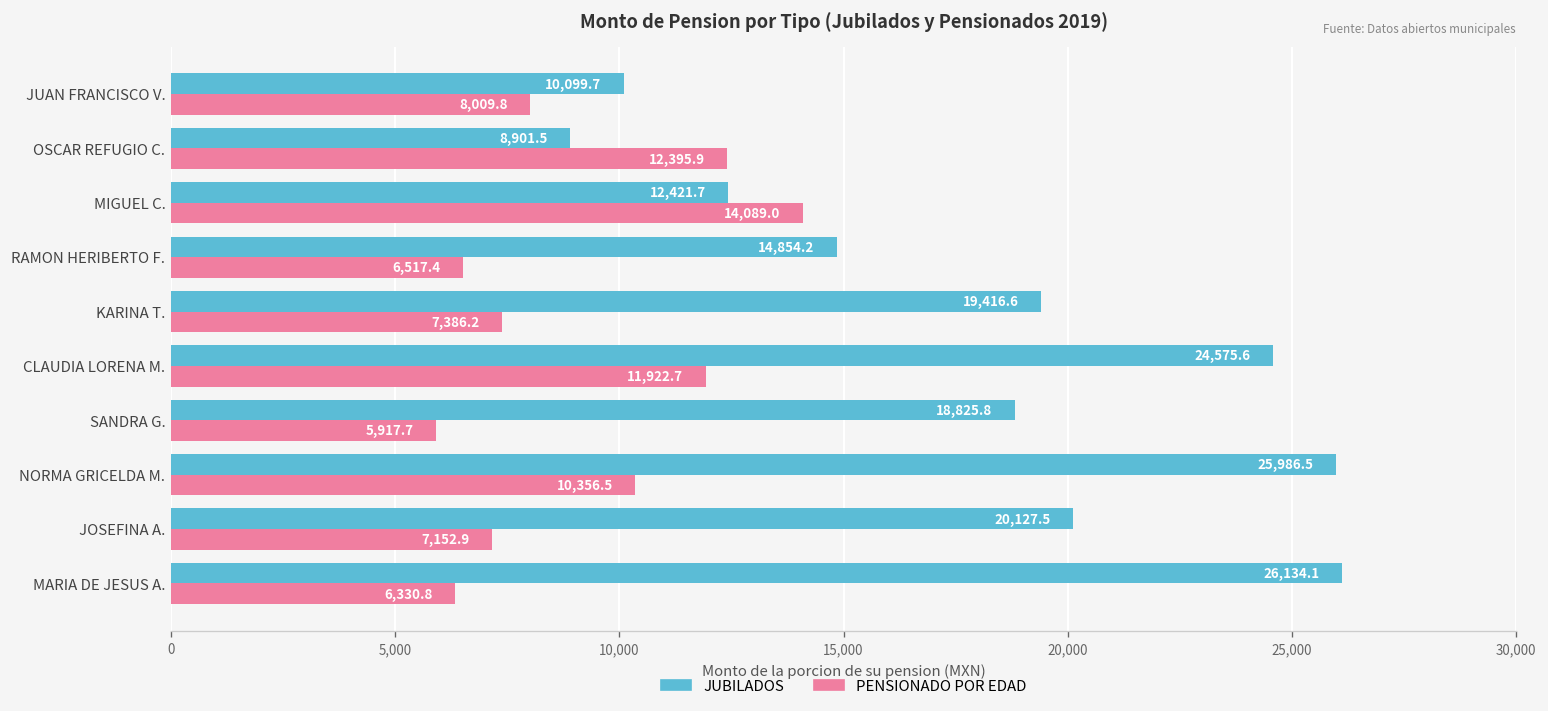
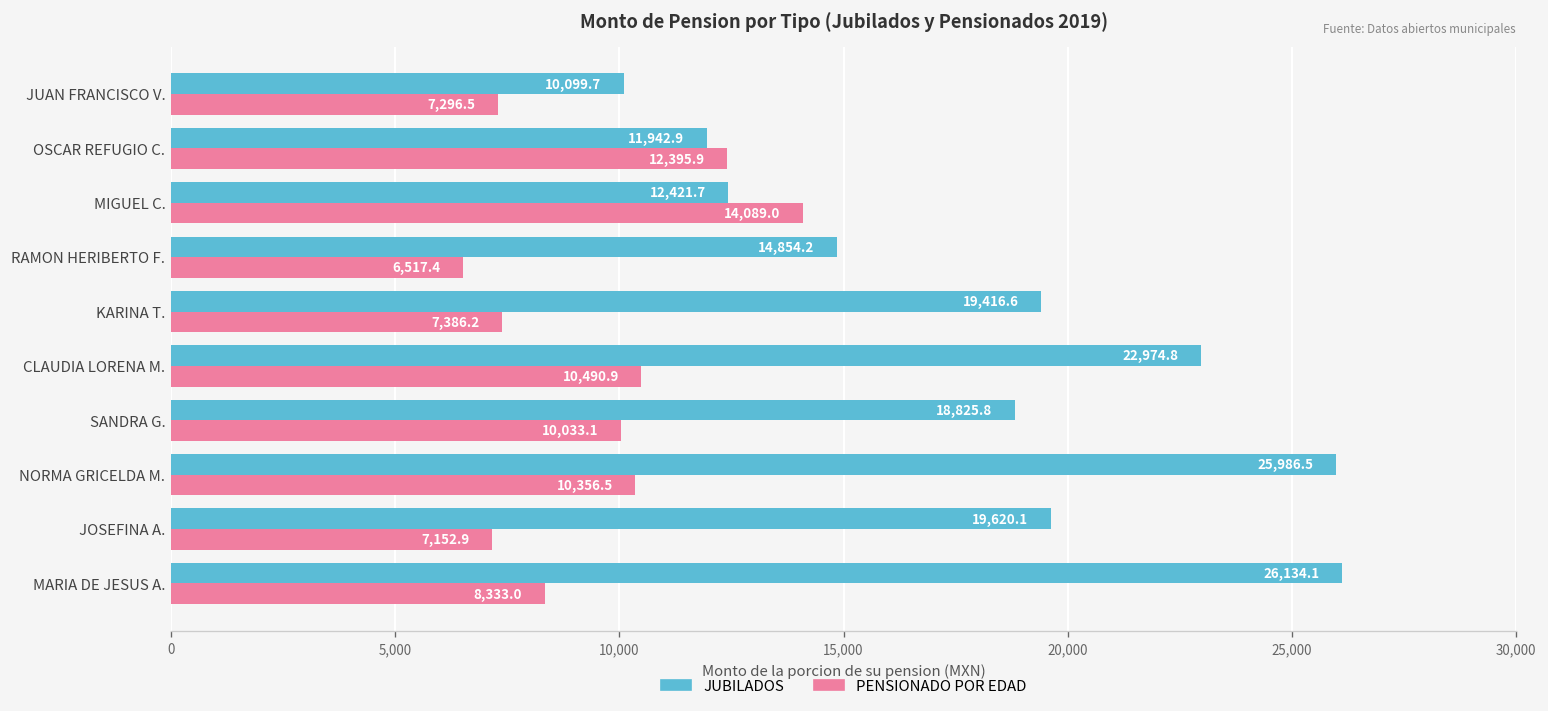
PENSIONADO POR EDAD, JUAN FRANCISCO V.: 8,009.8 -> 7,296.5
JUBILADOS, OSCAR REFUGIO C.: 8,901.5 -> 11,942.9
JUBILADOS, CLAUDIA LORENA M.: 24,575.6 -> 22,974.8
PENSIONADO POR EDAD, CLAUDIA LORENA M.: 11,922.7 -> 10,490.9
PENSIONADO POR EDAD, SANDRA G.: 5,917.7 -> 10,033.1
JUBILADOS, JOSEFINA A.: 20,127.5 -> 19,620.1
PENSIONADO POR EDAD, MARIA DE JESUS A.: 6,330.8 -> 8,333.0
